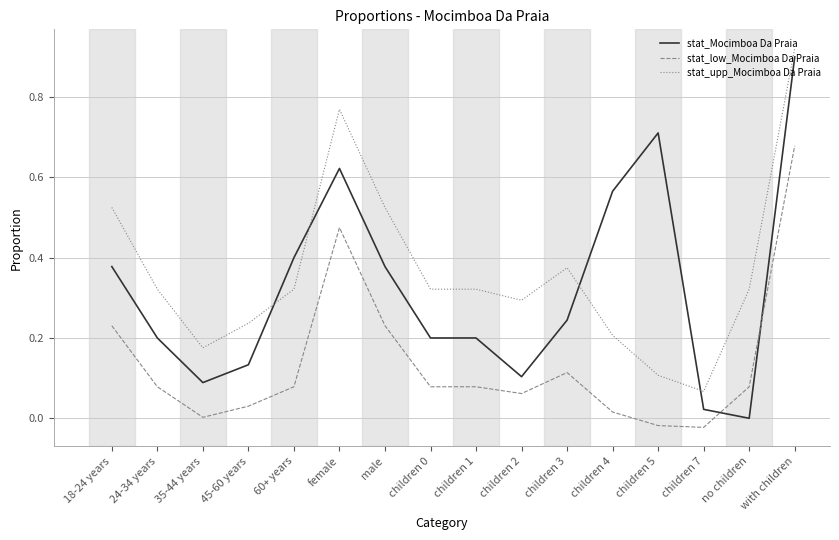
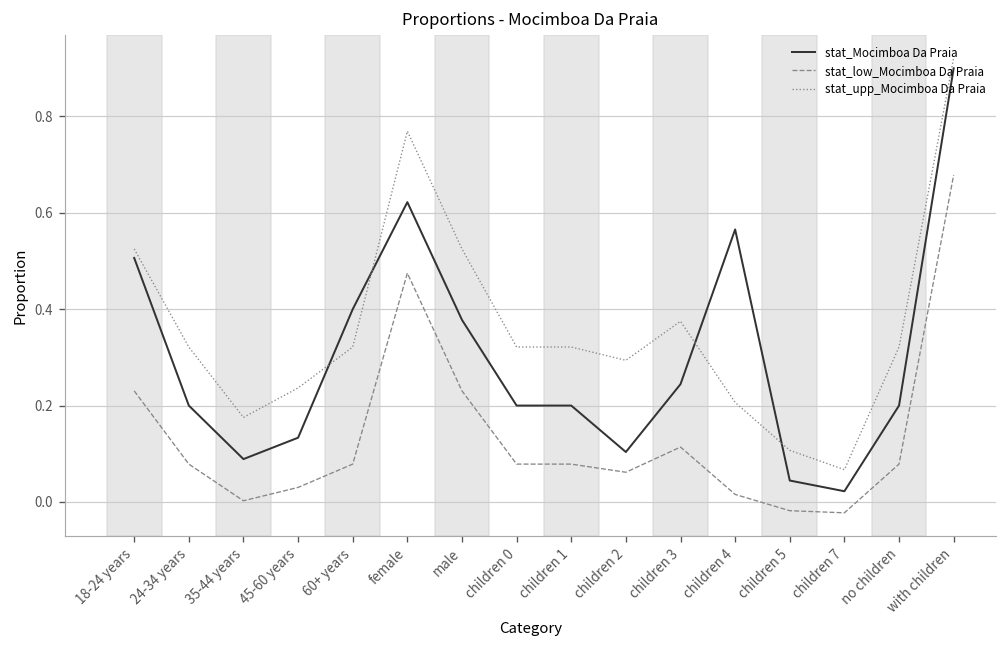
stat_Mocimboa Da Praia, 18-24 years: 0.38 -> 0.51
stat_Mocimboa Da Praia, children 5: 0.71 -> 0.04
stat_Mocimboa Da Praia, no children: 0.0 -> 0.2
